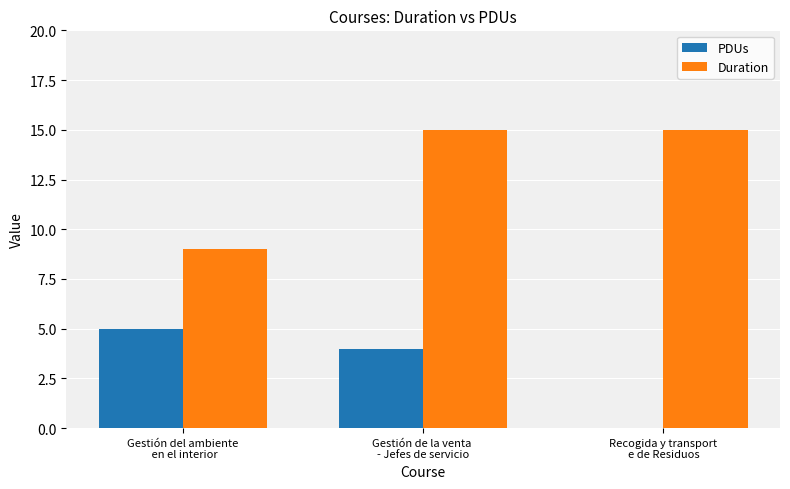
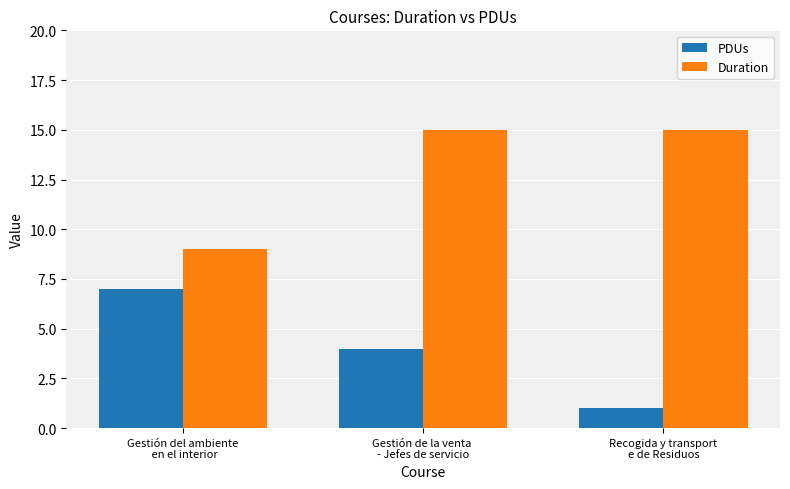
PDUs, Gestión del ambiente en el interior: 5 -> 7
PDUs, Recogida y transport e de Residuos: 0 -> 1
